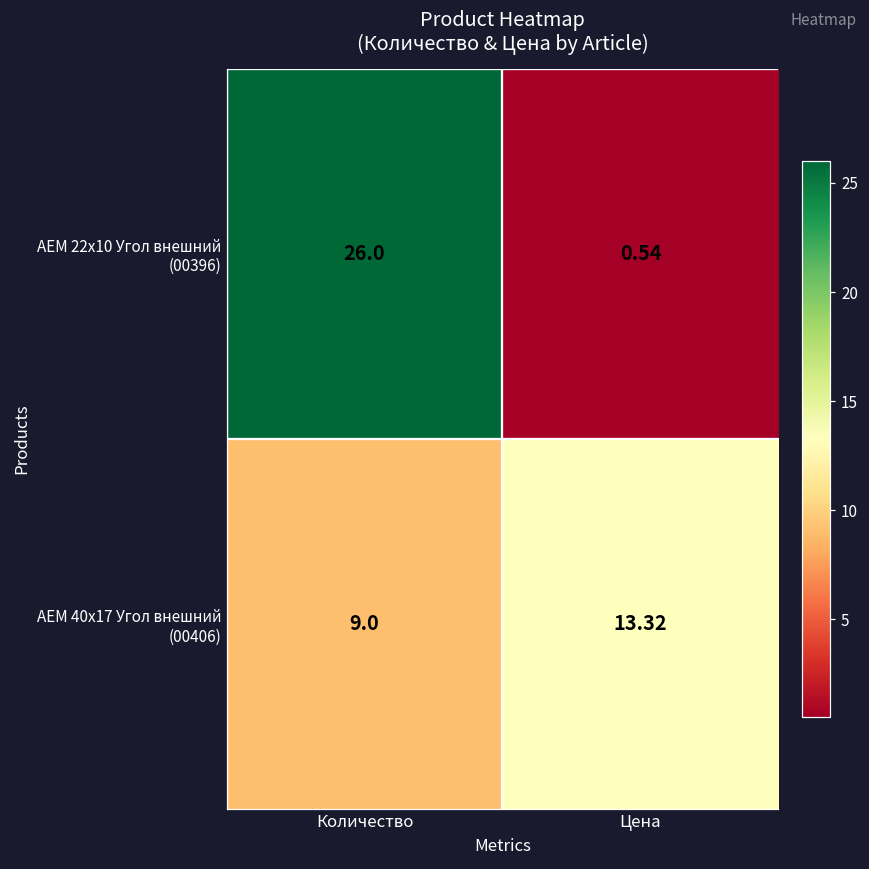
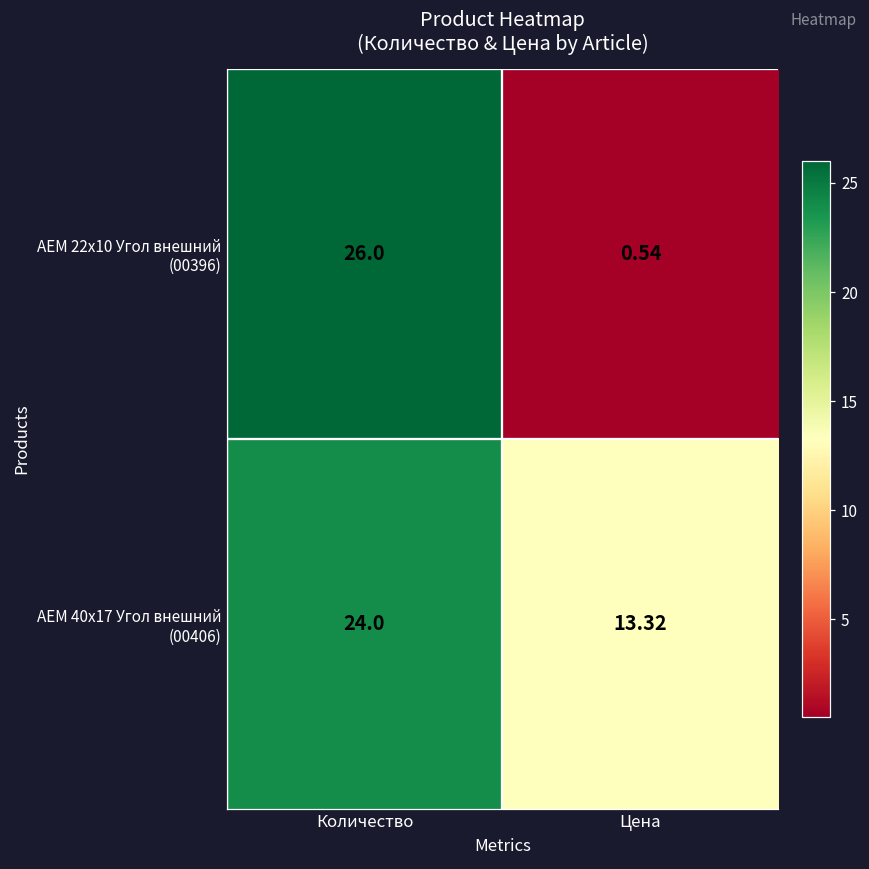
AEM 40x17 Угол внешний (00406), Количество: 9.0 -> 24.0
